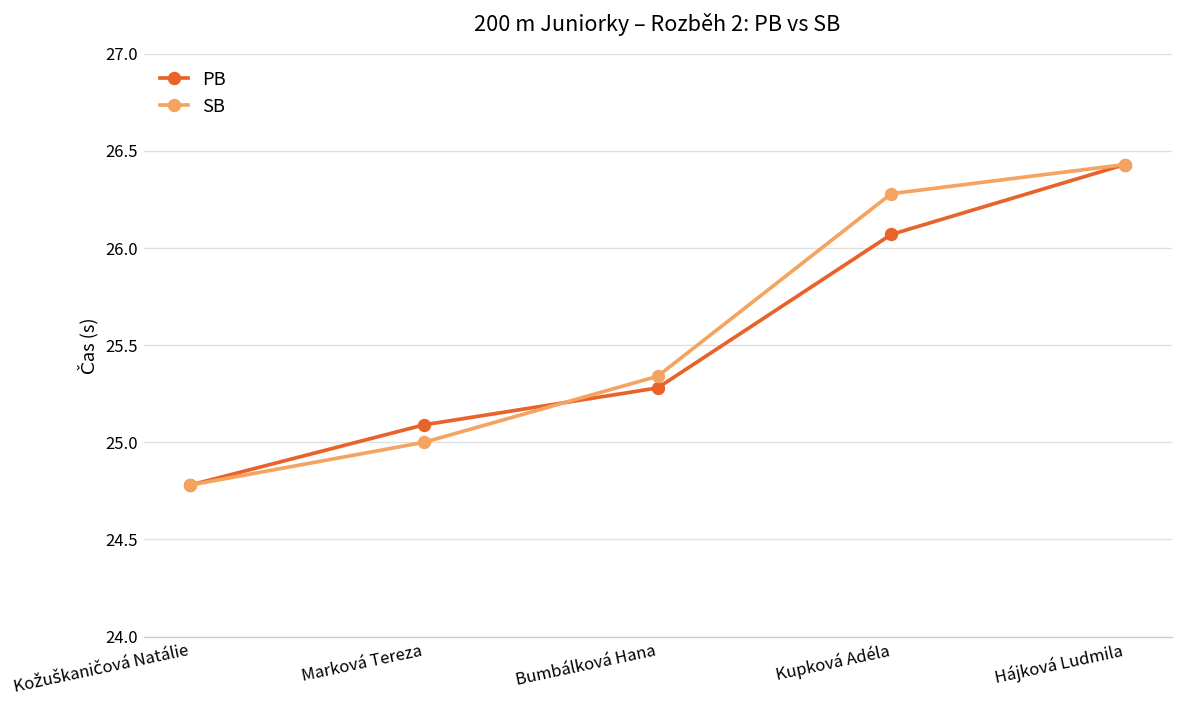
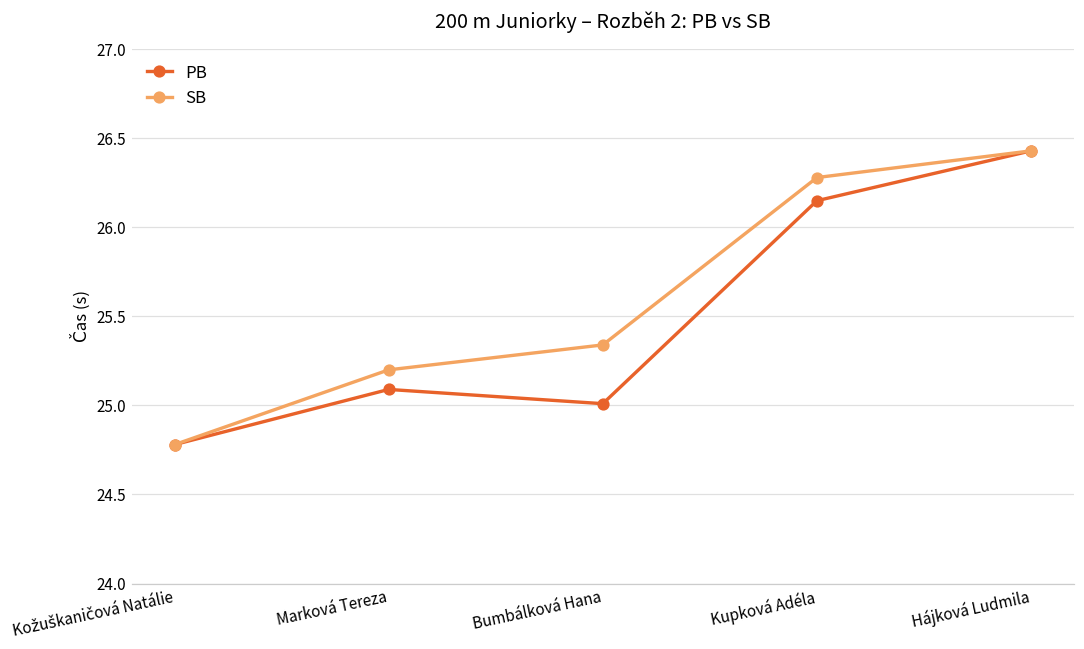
SB, Marková Tereza: 25.0 -> 25.2
PB, Bumbálková Hana: 25.28 -> 25.01
PB, Kupková Adéla: 26.07 -> 26.15
